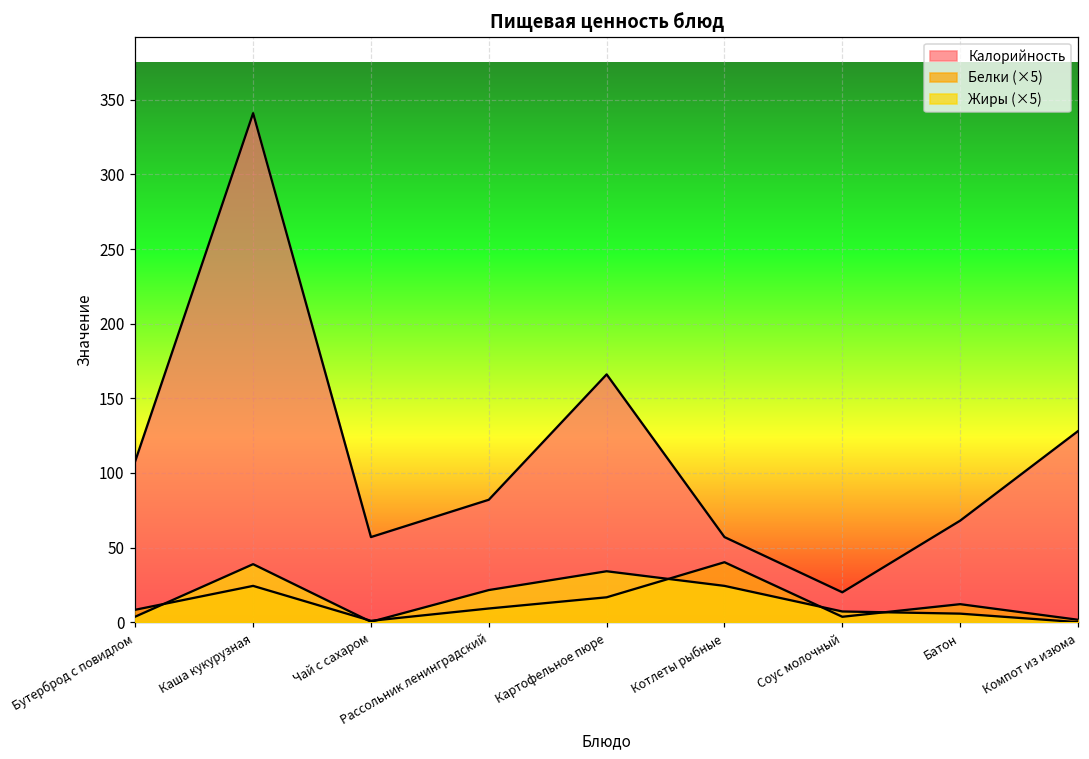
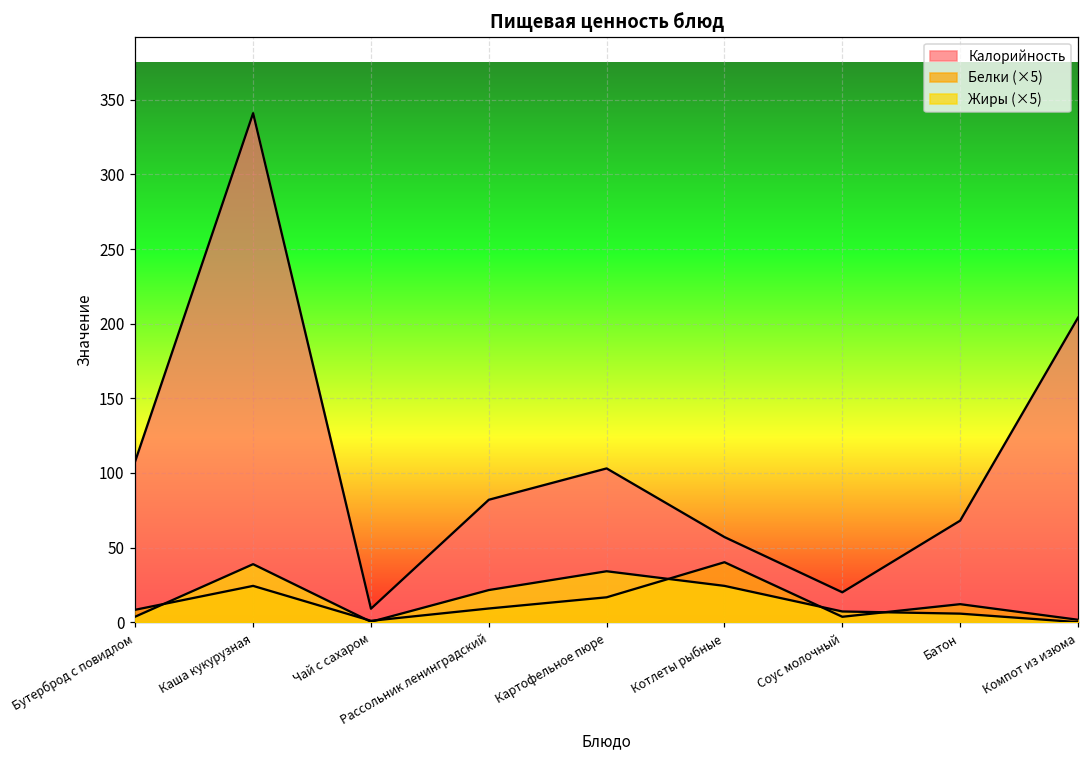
Калорийность, Чай с сахаром: 57 -> 9
Калорийность, Картофельное пюре: 166 -> 103
Калорийность, Компот из изюма: 128 -> 204
